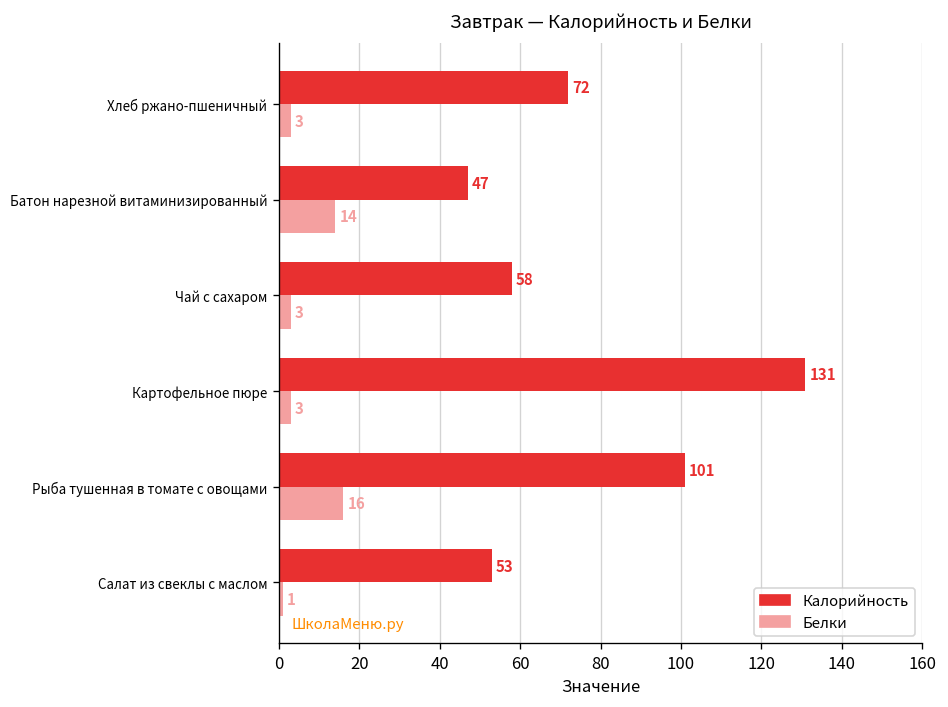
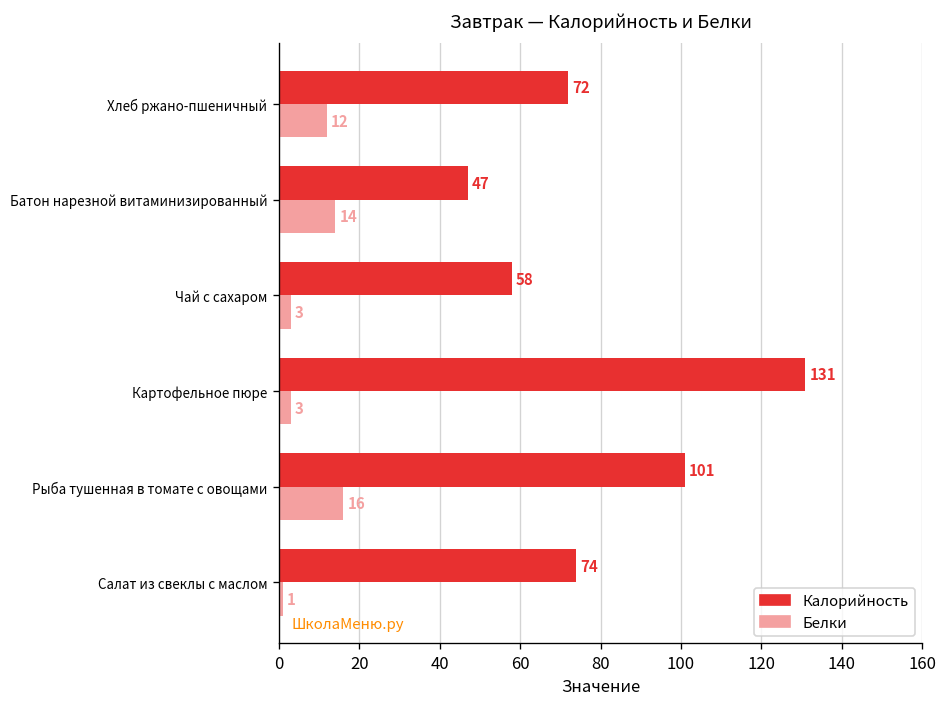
Белки, Хлеб ржано-пшеничный: 3 -> 12
Калорийность, Салат из свеклы с маслом: 53 -> 74
